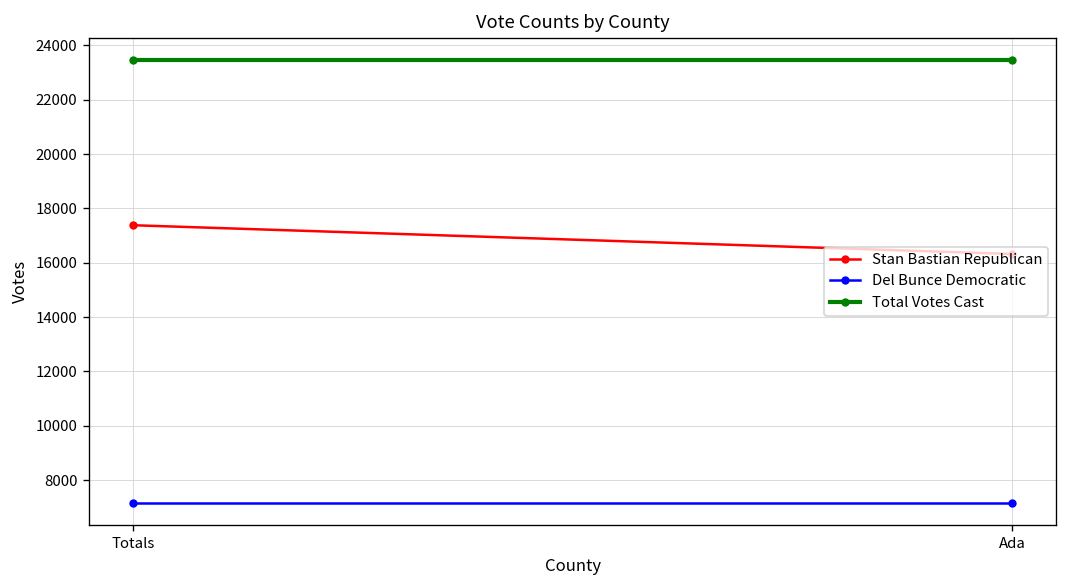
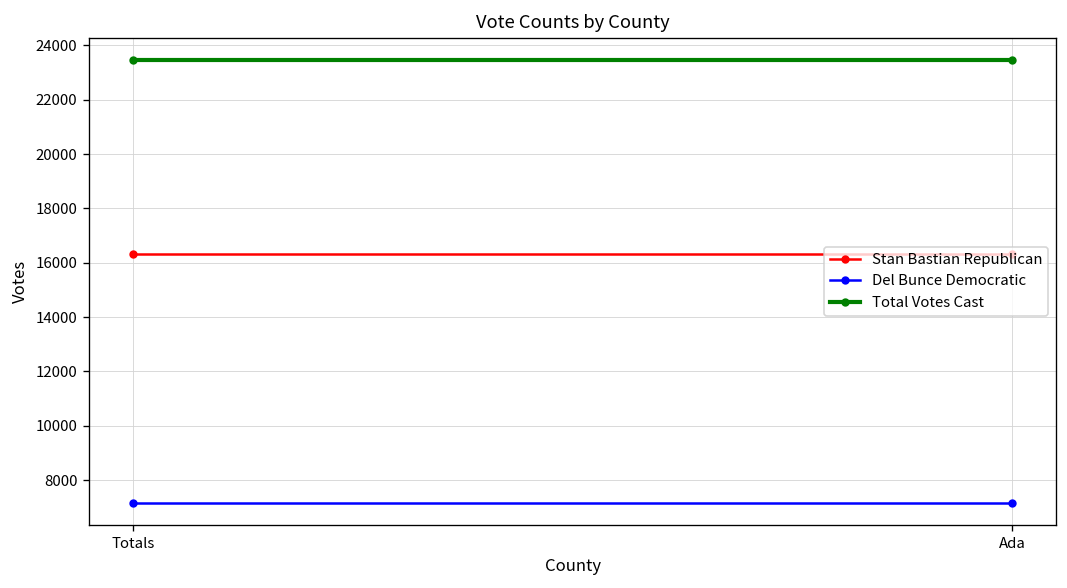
Stan Bastian Republican, Totals: 17400 -> 16300
